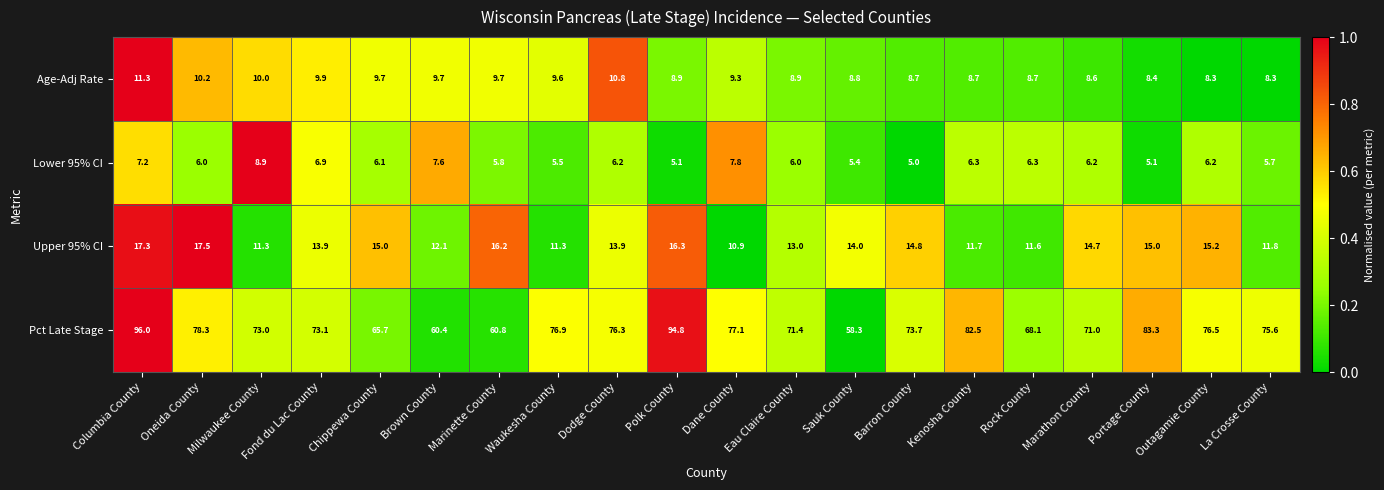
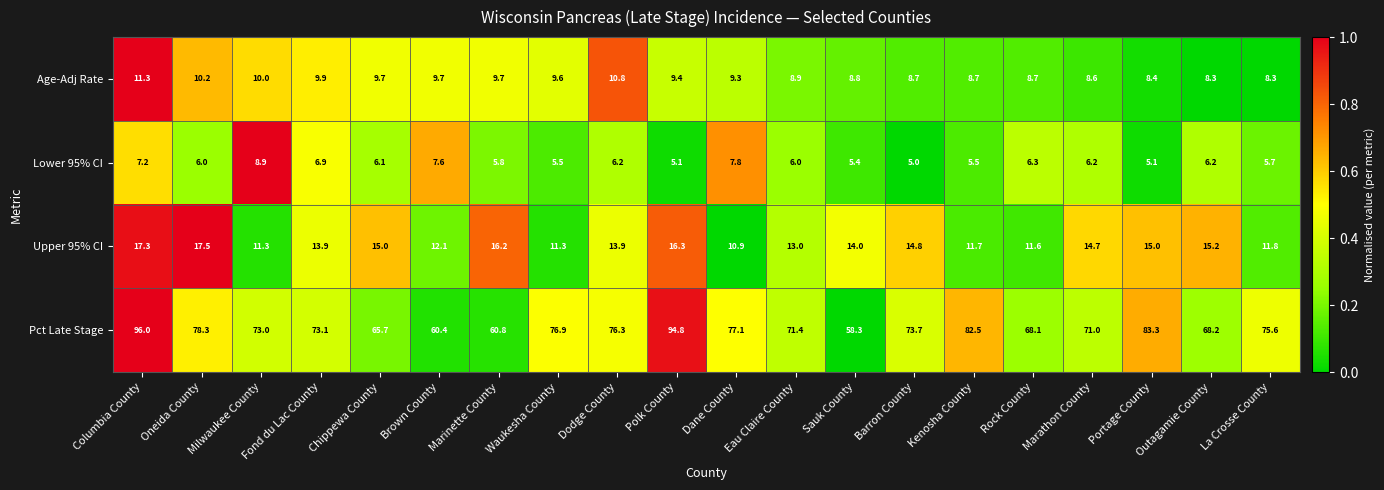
Age-Adj Rate, Polk County: 8.9 -> 9.4
Lower 95% CI, Kenosha County: 6.3 -> 5.5
Pct Late Stage, Outagamie County: 76.5 -> 68.2
